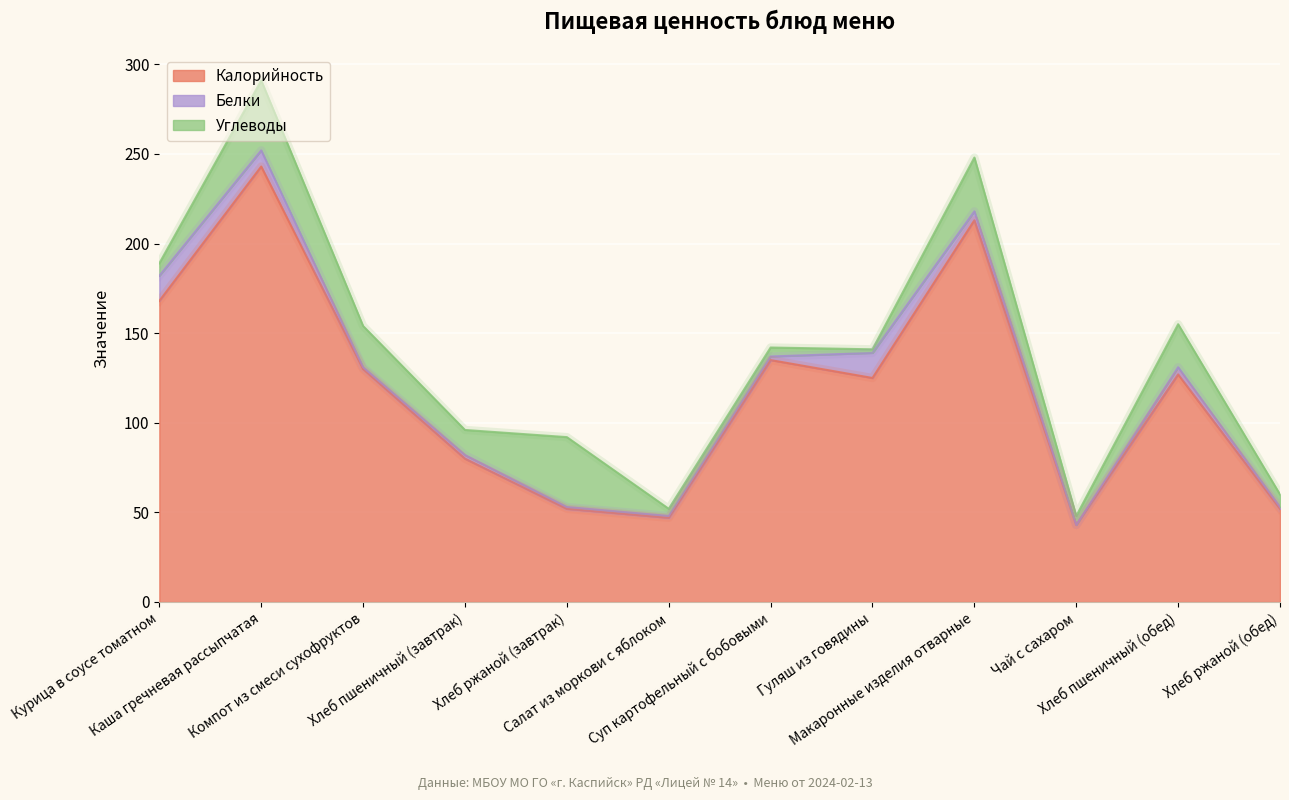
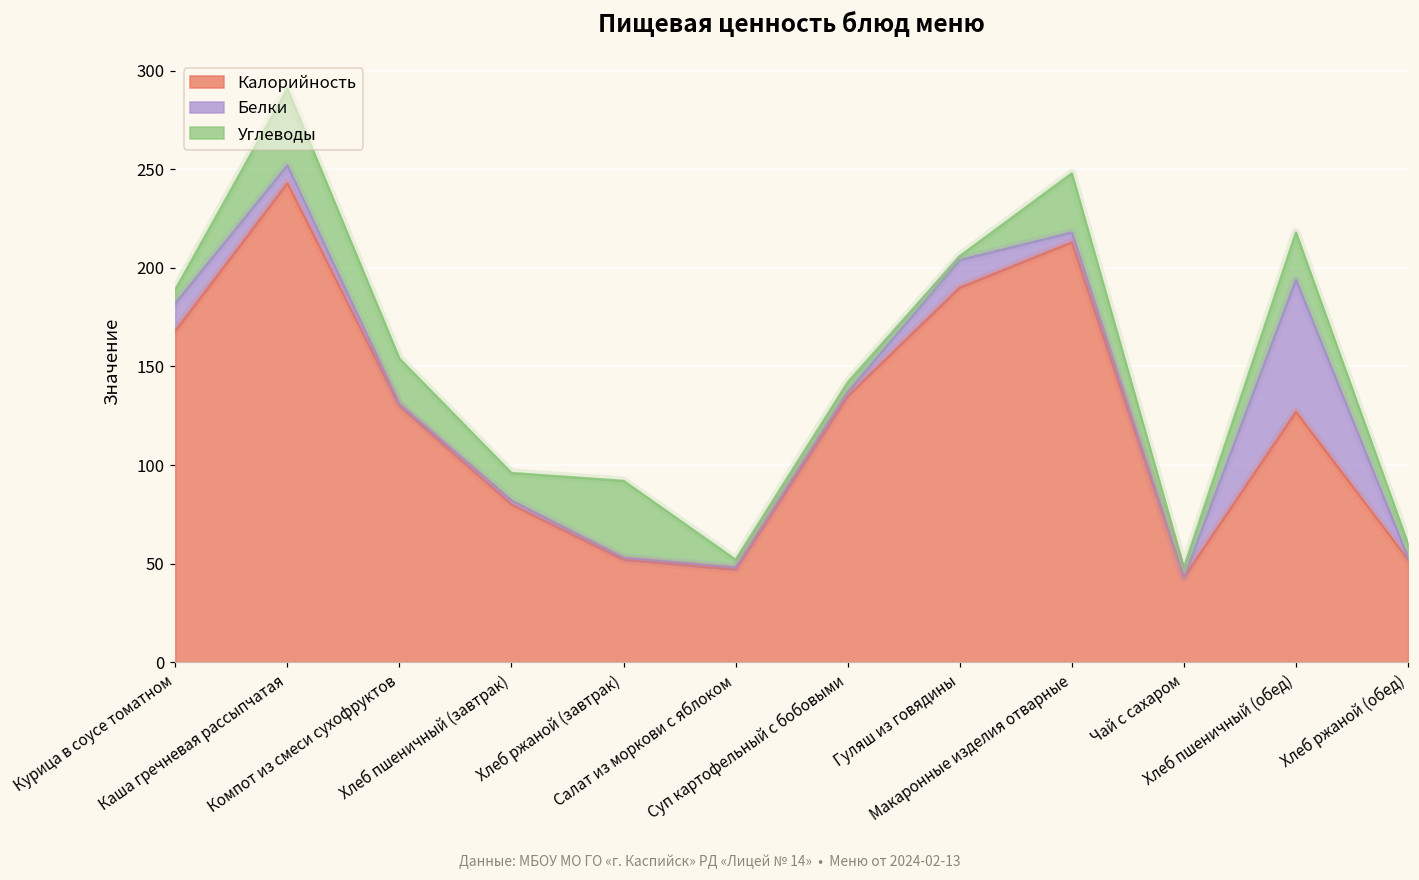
Калорийность, Гуляш из говядины: 125 -> 190
Белки, Хлеб пшеничный (обед): 4 -> 67
